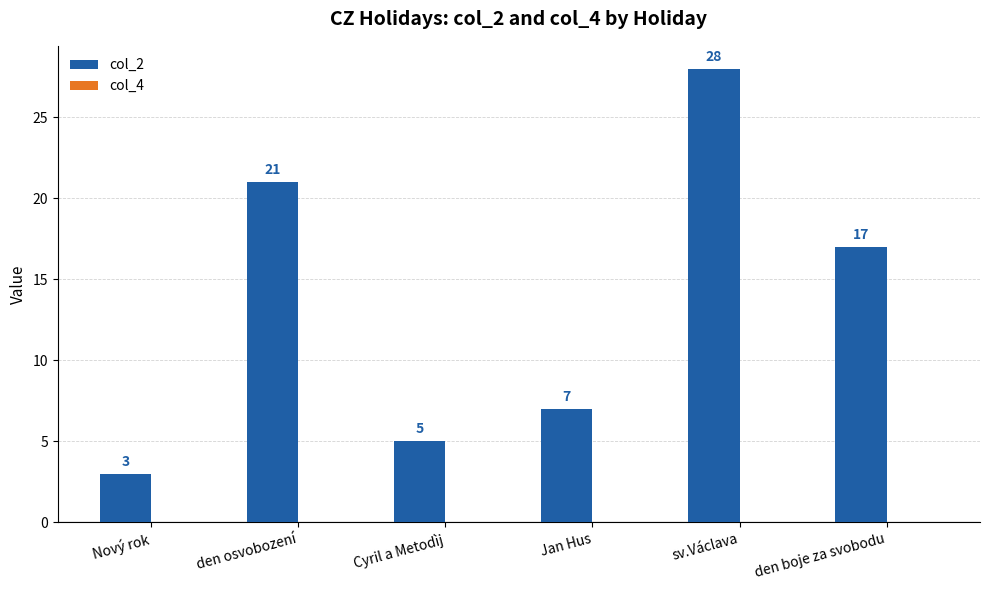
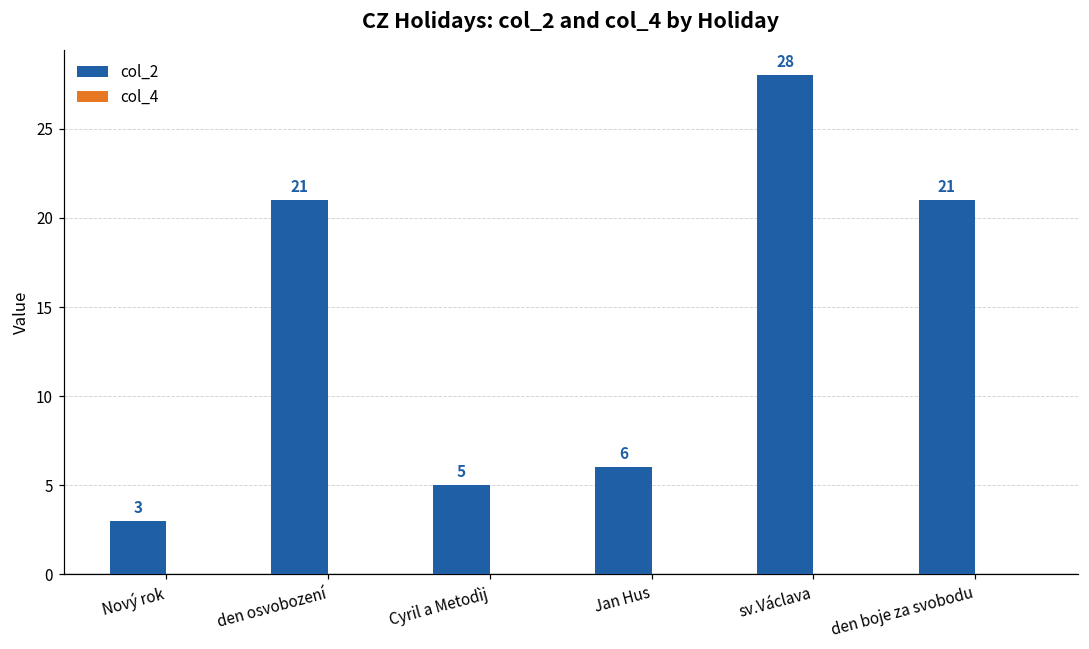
col_2, Jan Hus: 7 -> 6
col_2, den boje za svobodu: 17 -> 21
